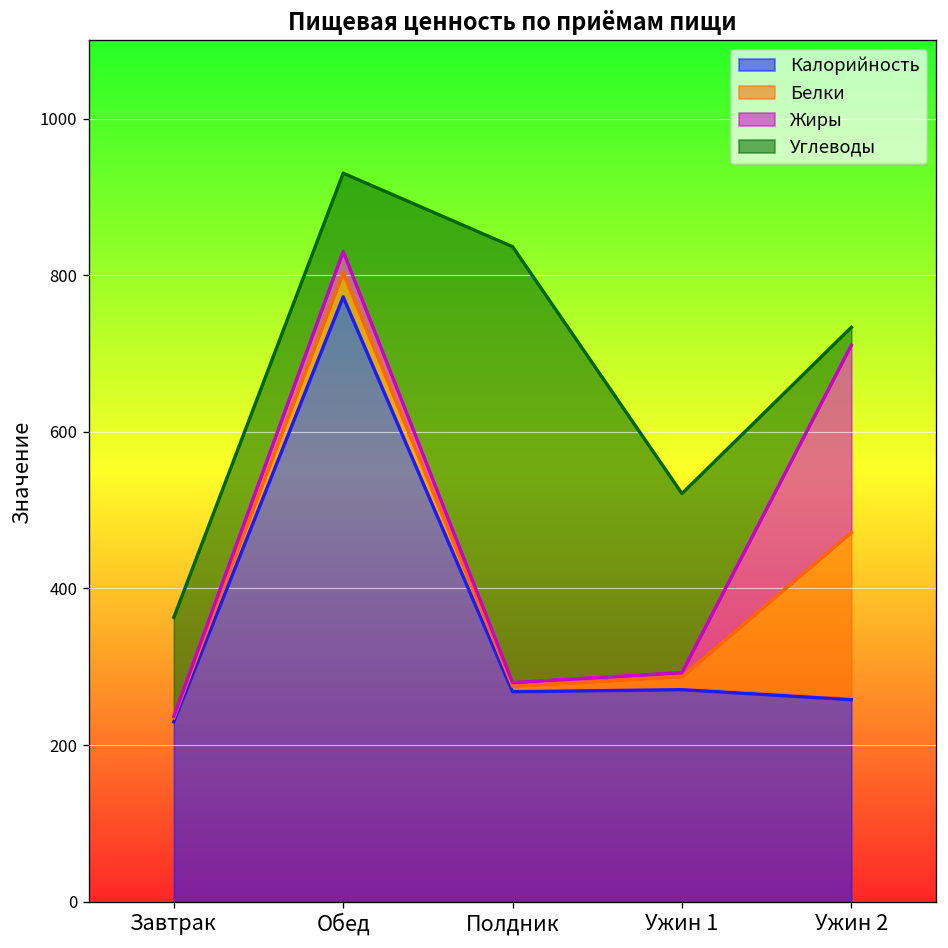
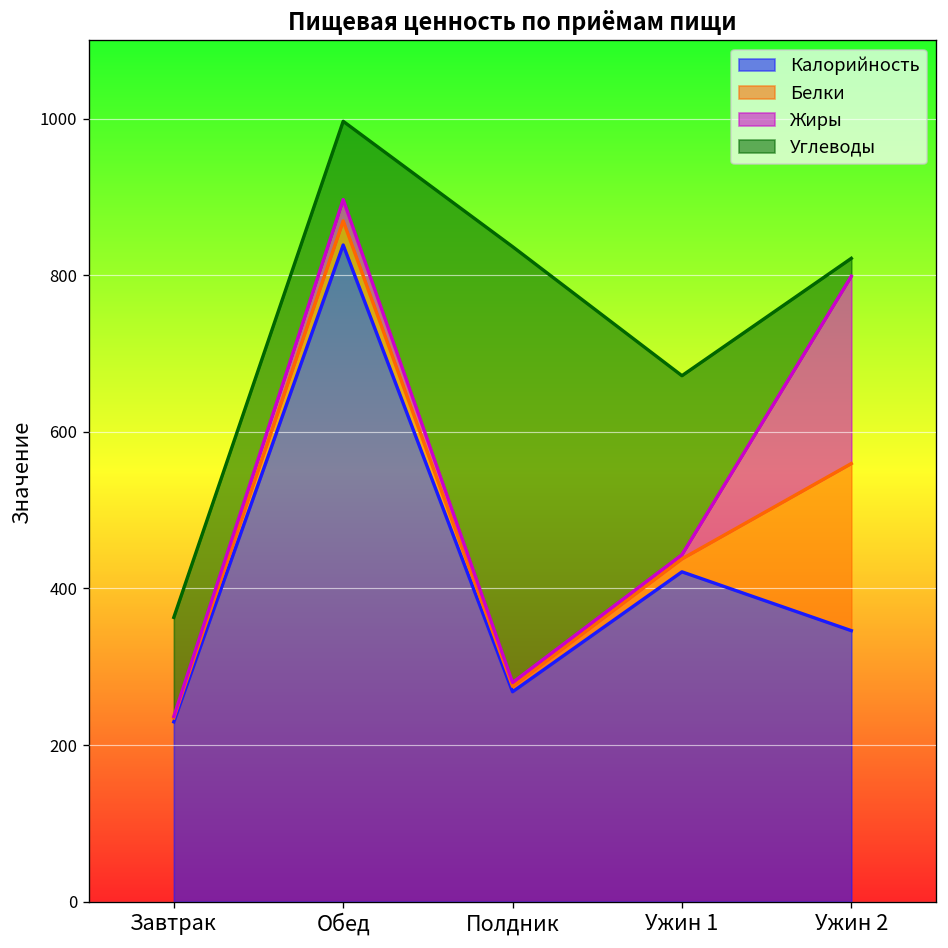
Калорийность, Обед: 770 -> 840
Калорийность, Ужин 1: 270 -> 420
Калорийность, Ужин 2: 260 -> 350
